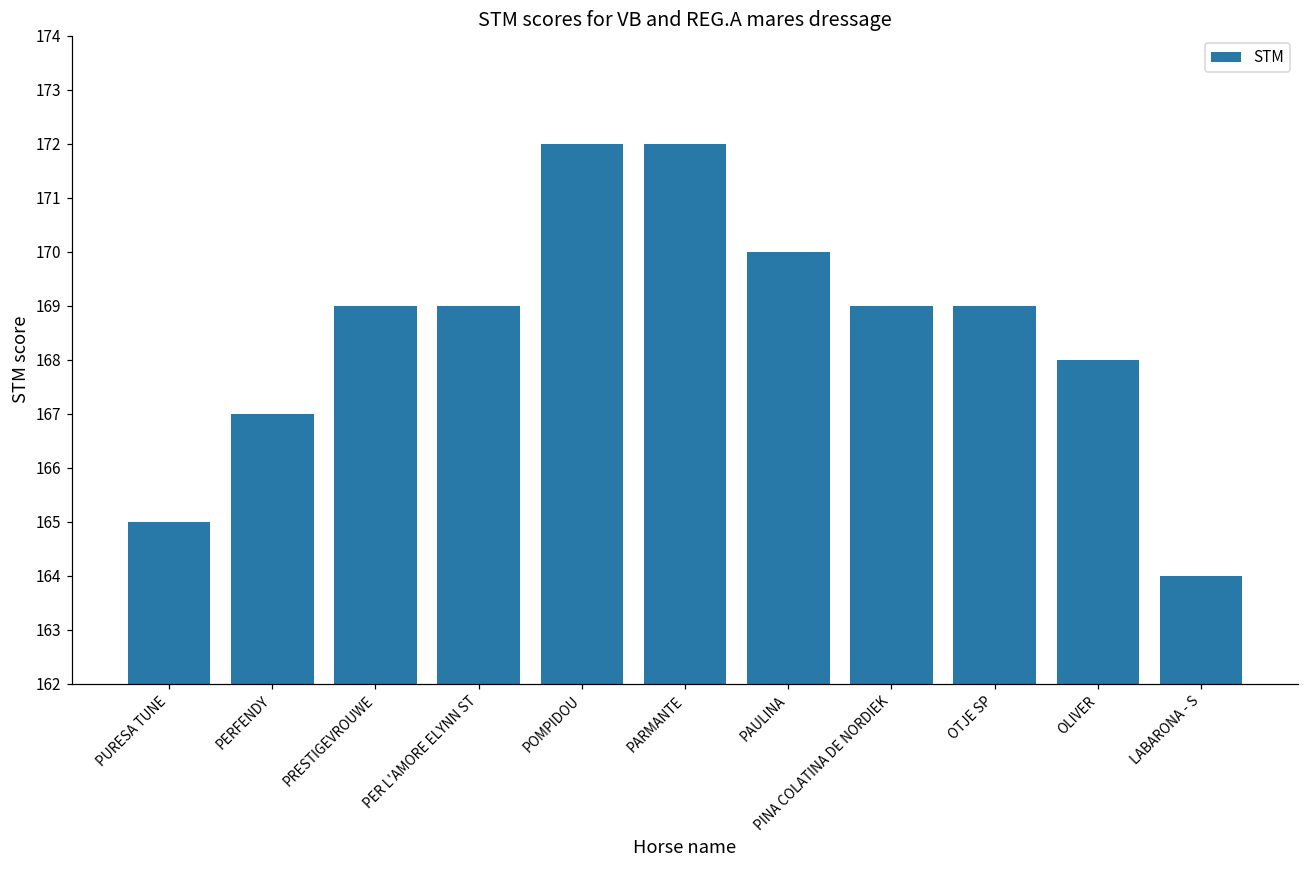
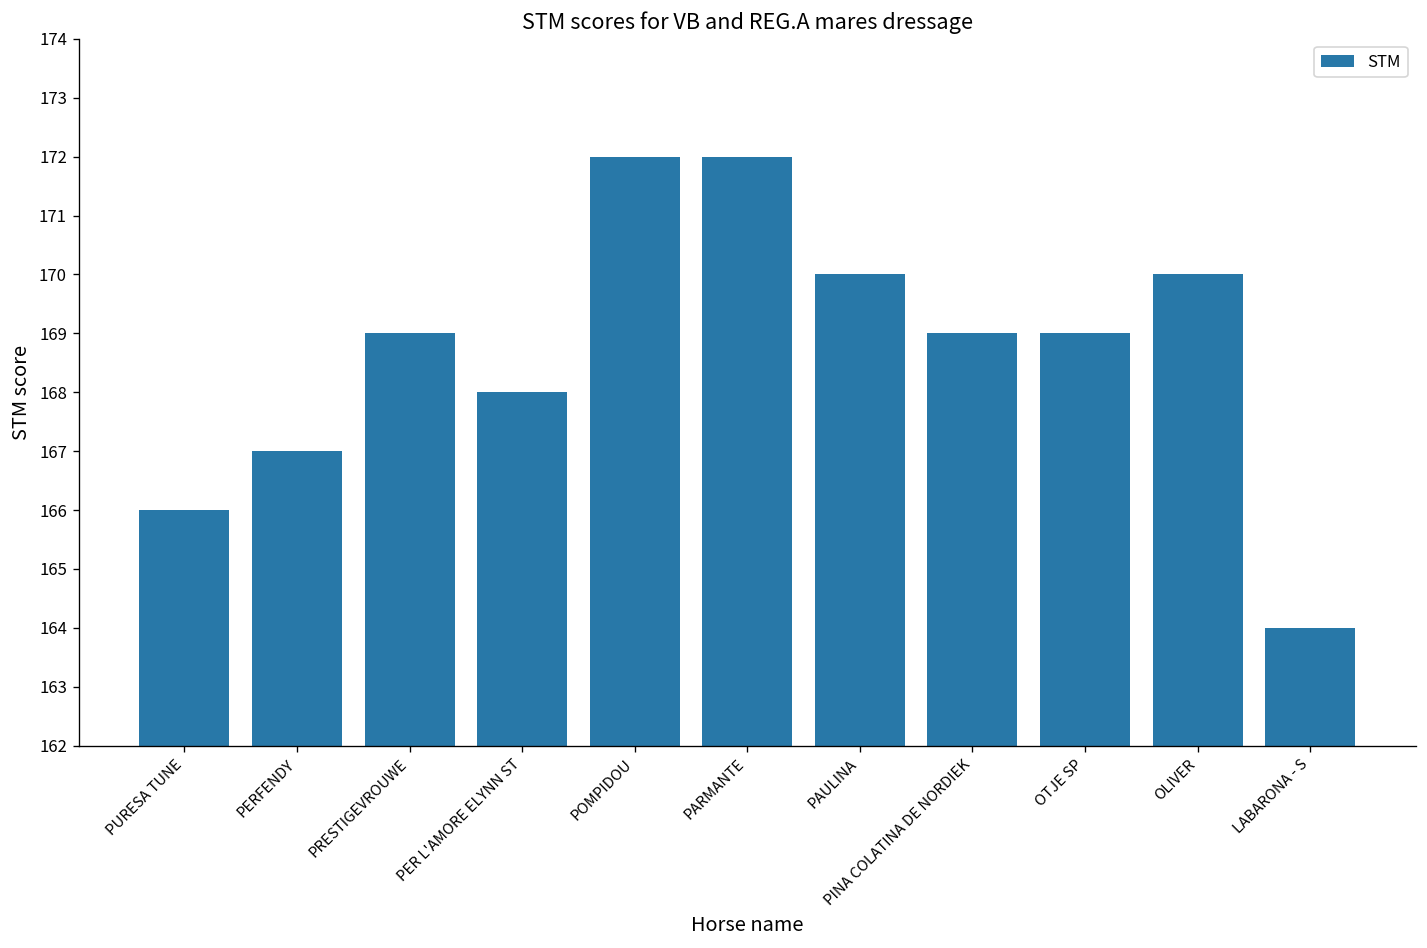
PURESA TUNE: 165 -> 166
PER L'AMORE ELYNN ST: 169 -> 168
OLIVER: 168 -> 170
